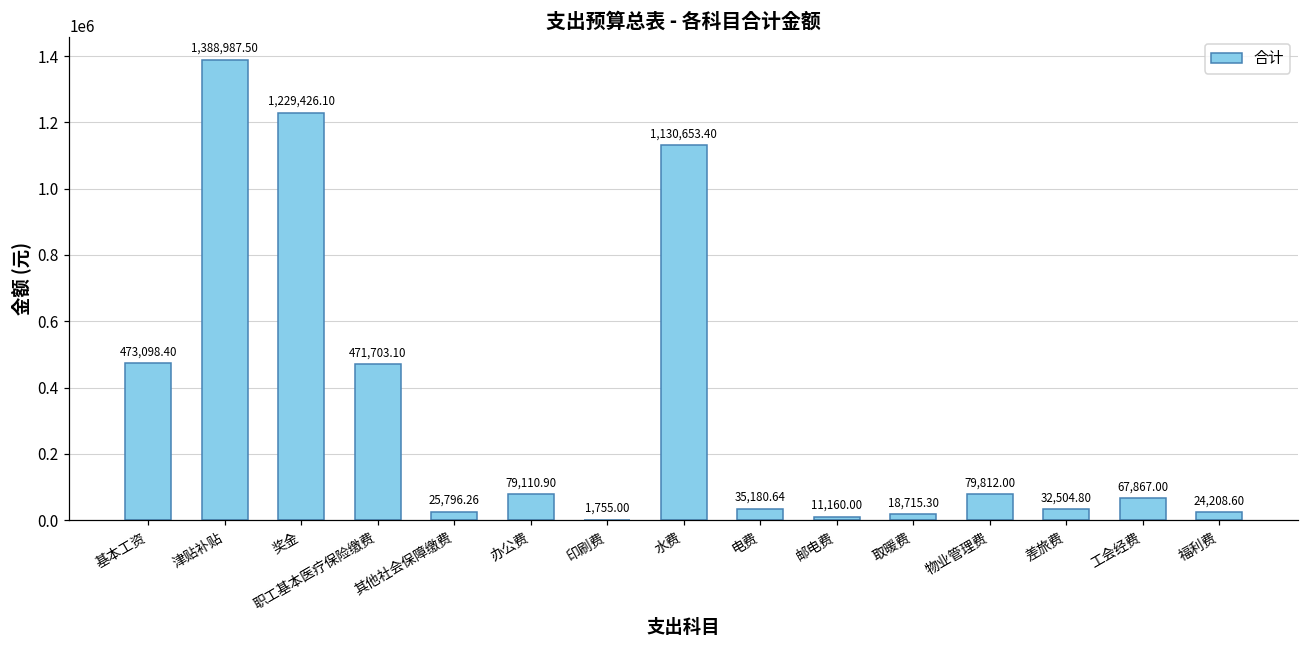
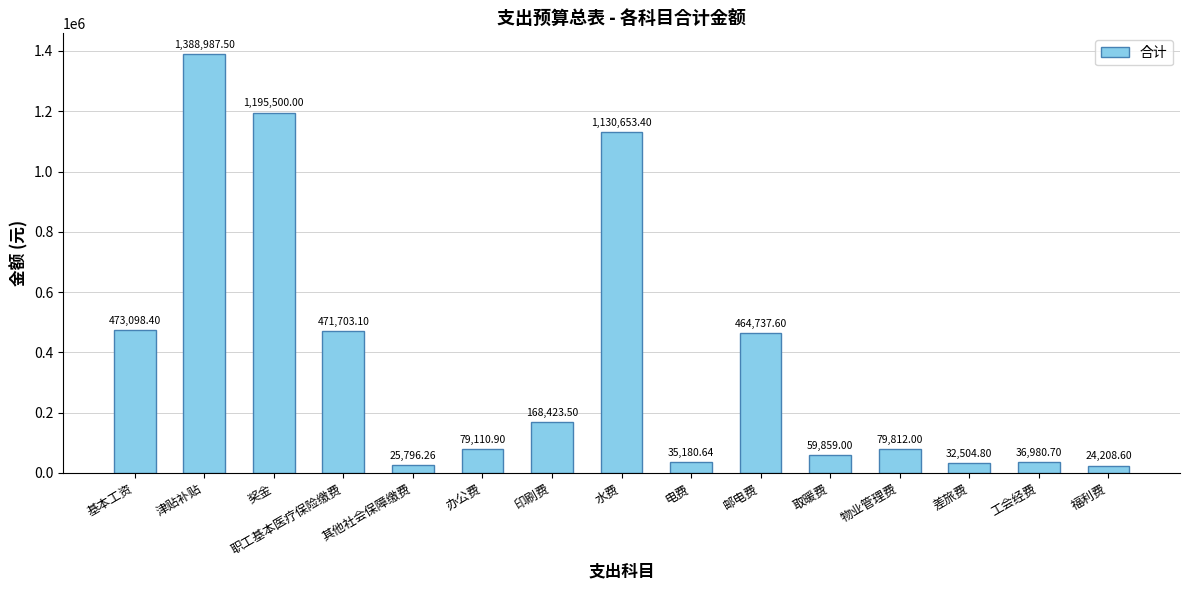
奖金: 1,229,426.10 -> 1,195,500.00
印刷费: 1,755.00 -> 168,423.50
邮电费: 11,160.00 -> 464,737.60
取暖费: 18,715.30 -> 59,859.00
工会经费: 67,867.00 -> 36,980.70
